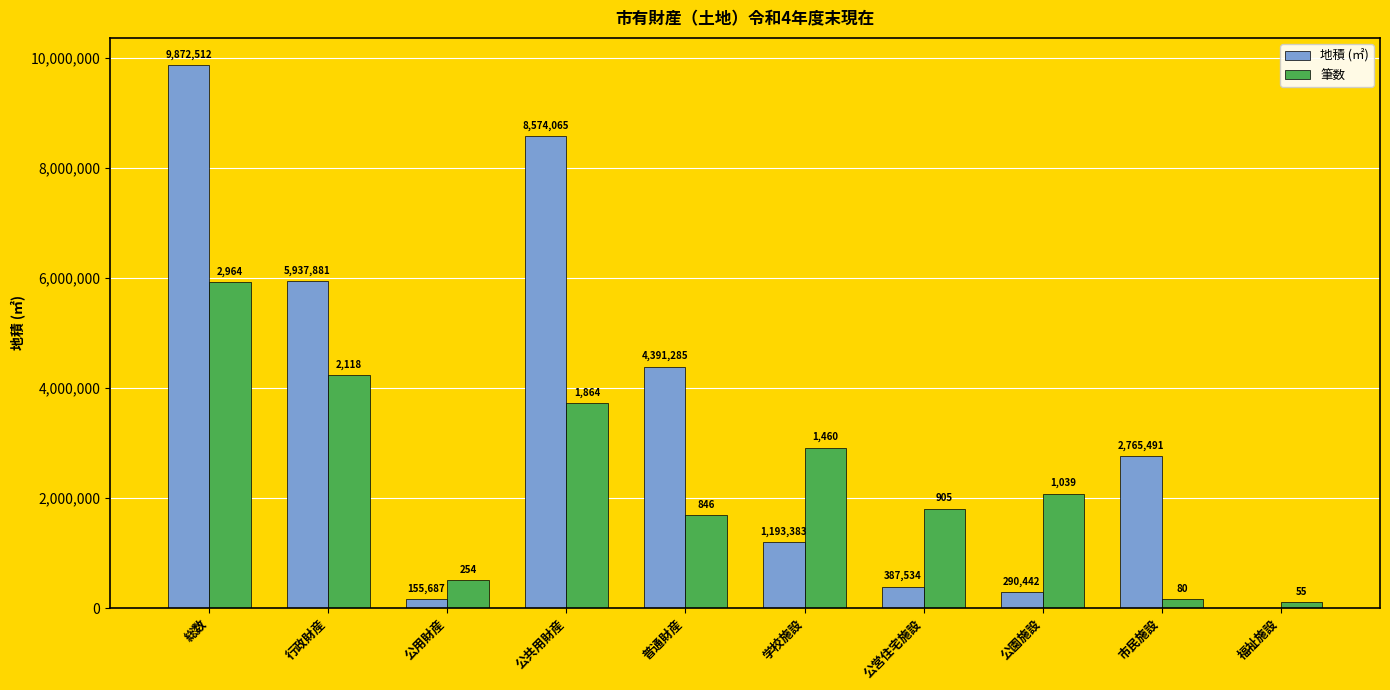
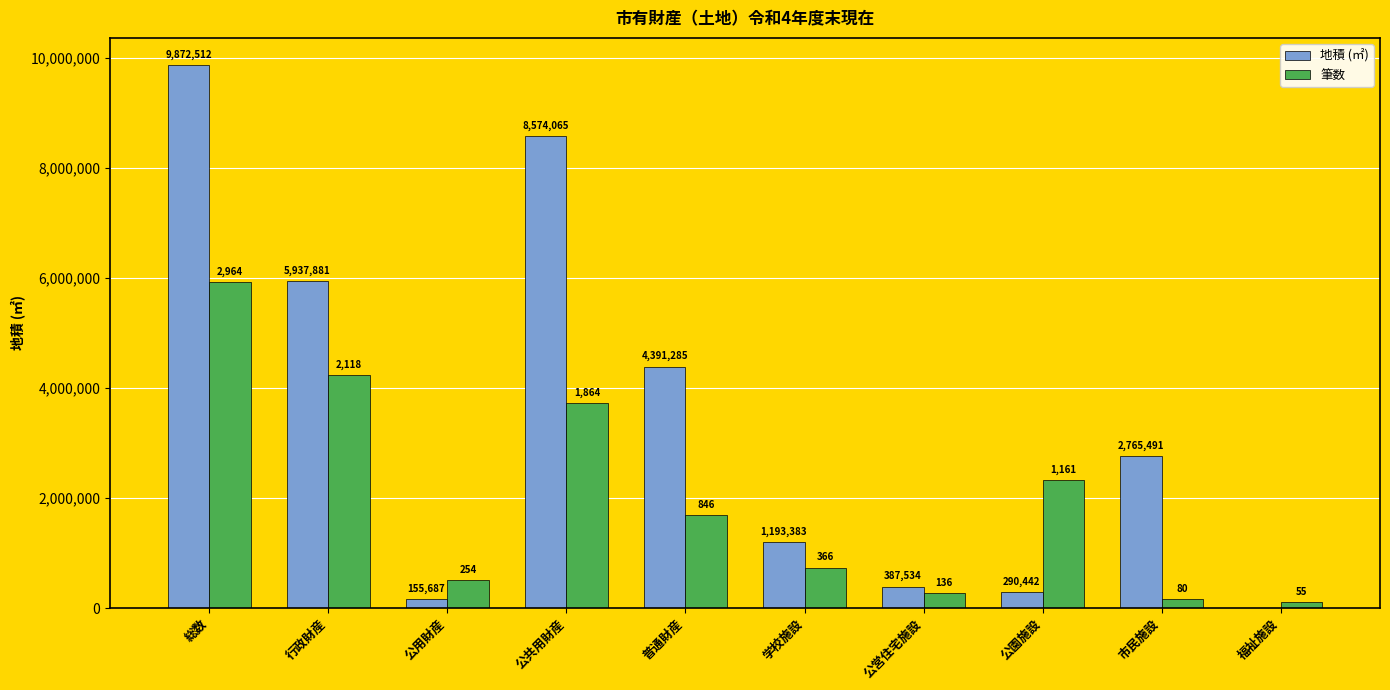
筆数, 学校施設: 1,460 -> 366
筆数, 公営住宅施設: 905 -> 136
筆数, 公園施設: 1,039 -> 1,161
